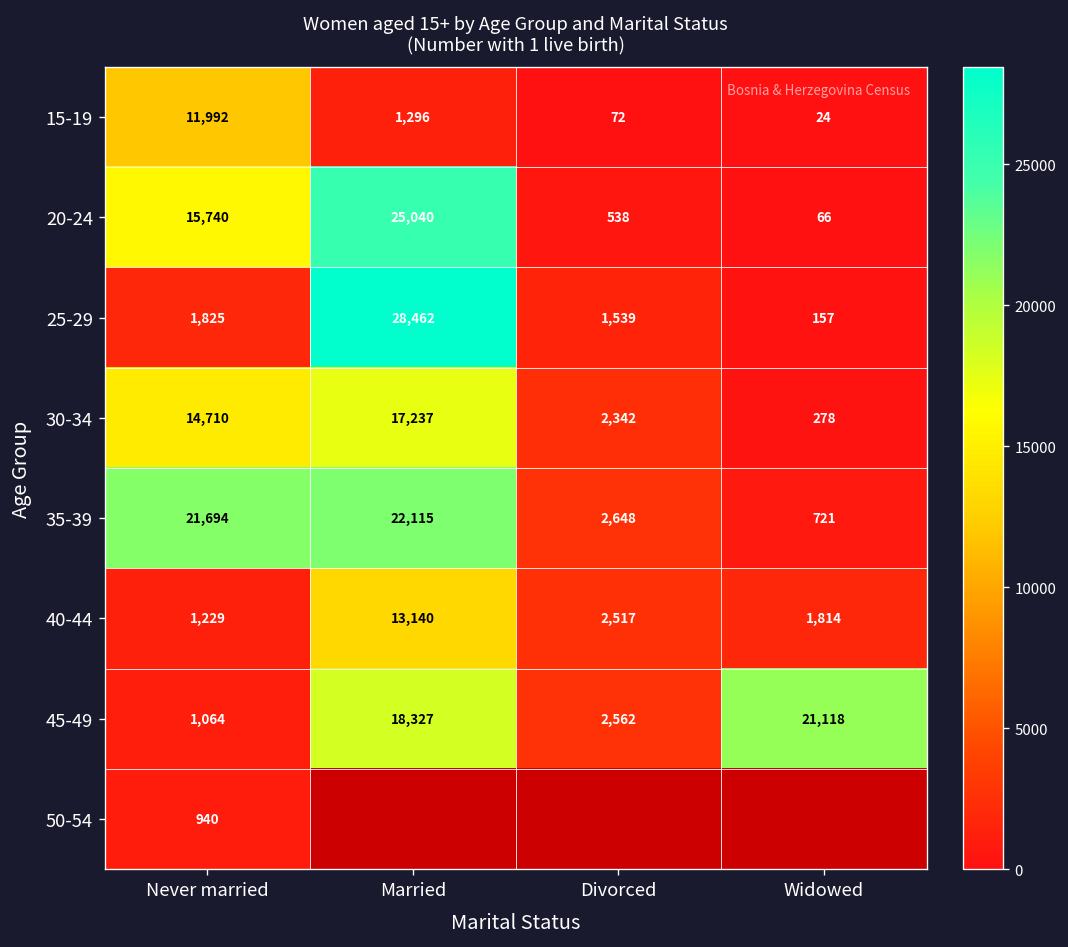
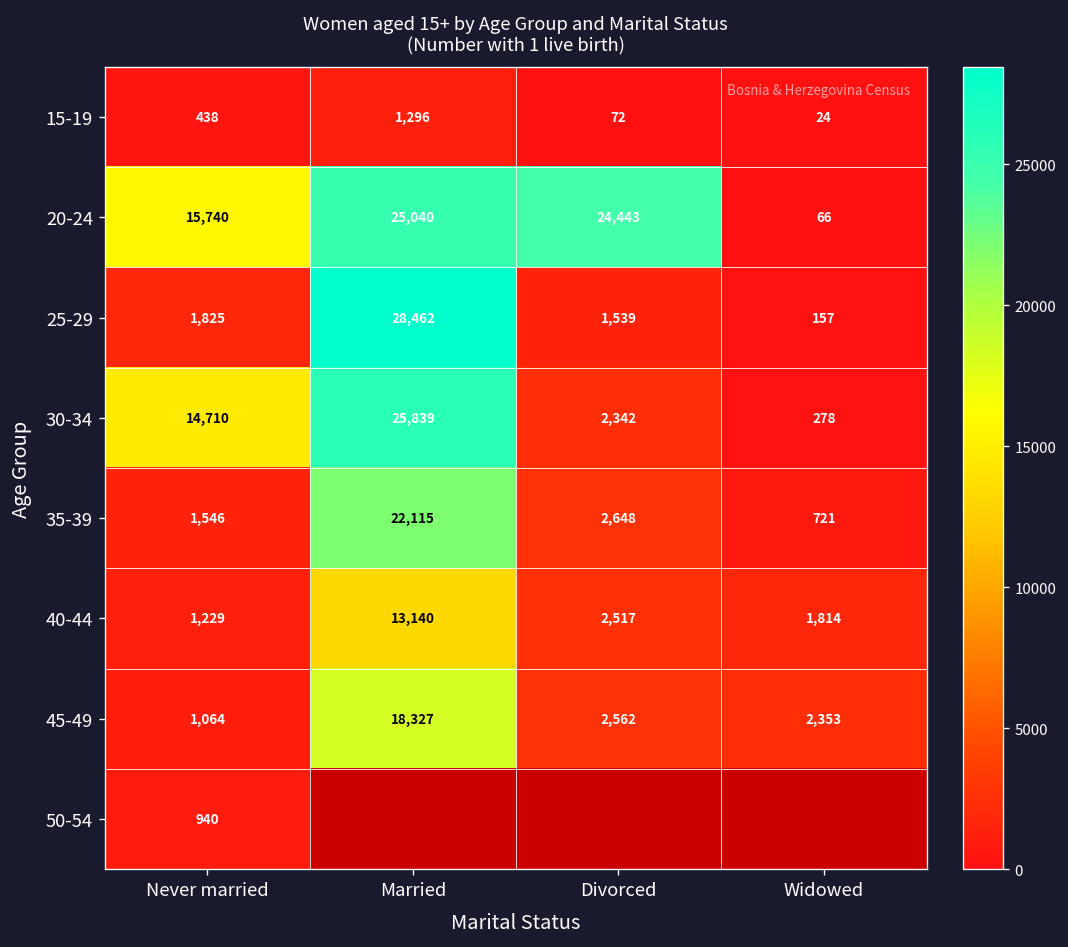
15-19, Never married: 11,992 -> 438
20-24, Divorced: 538 -> 24,443
30-34, Married: 17,237 -> 25,839
35-39, Never married: 21,694 -> 1,546
45-49, Widowed: 21,118 -> 2,353
